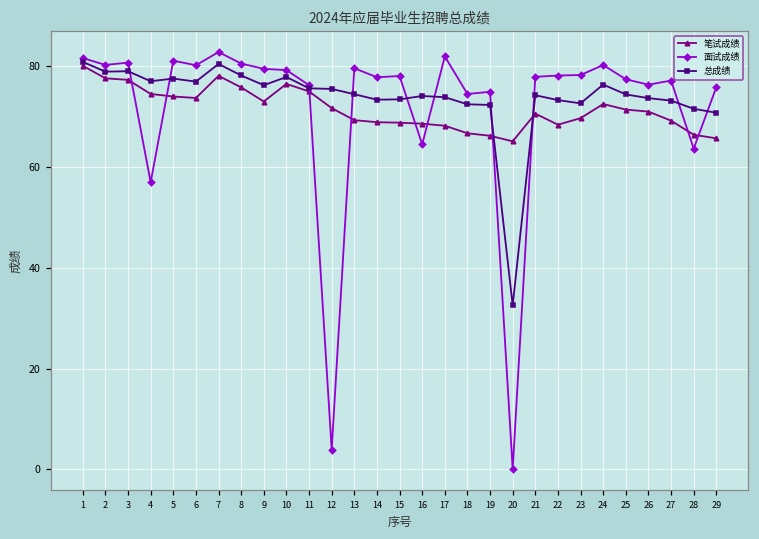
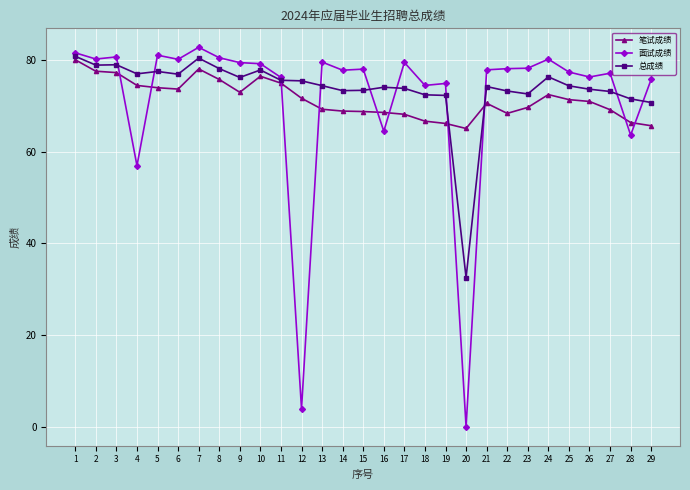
面试成绩, 17: 82 -> 80
